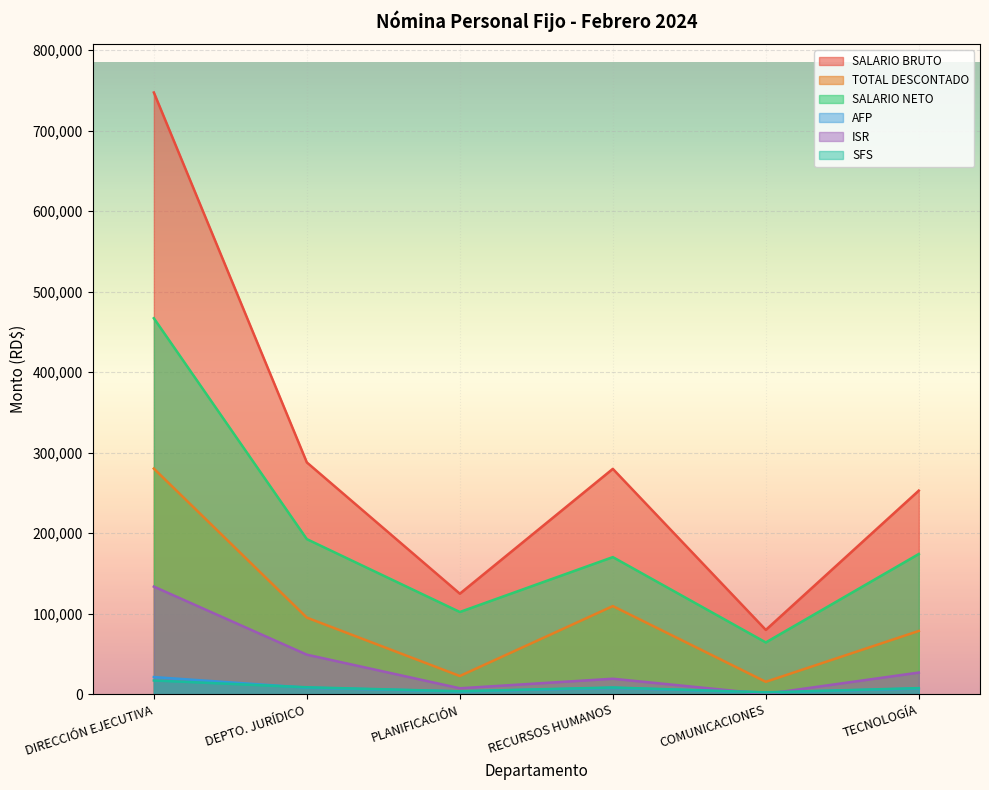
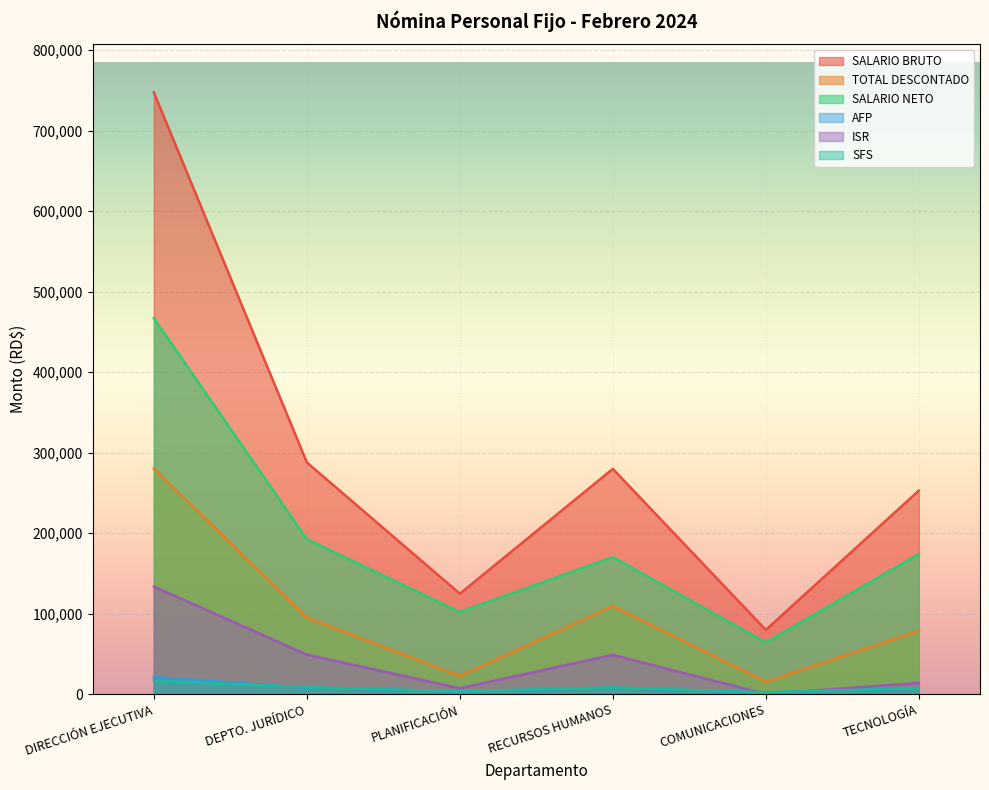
ISR, RECURSOS HUMANOS: 20,000 -> 50,000
ISR, TECNOLOGÍA: 30,000 -> 10,000
